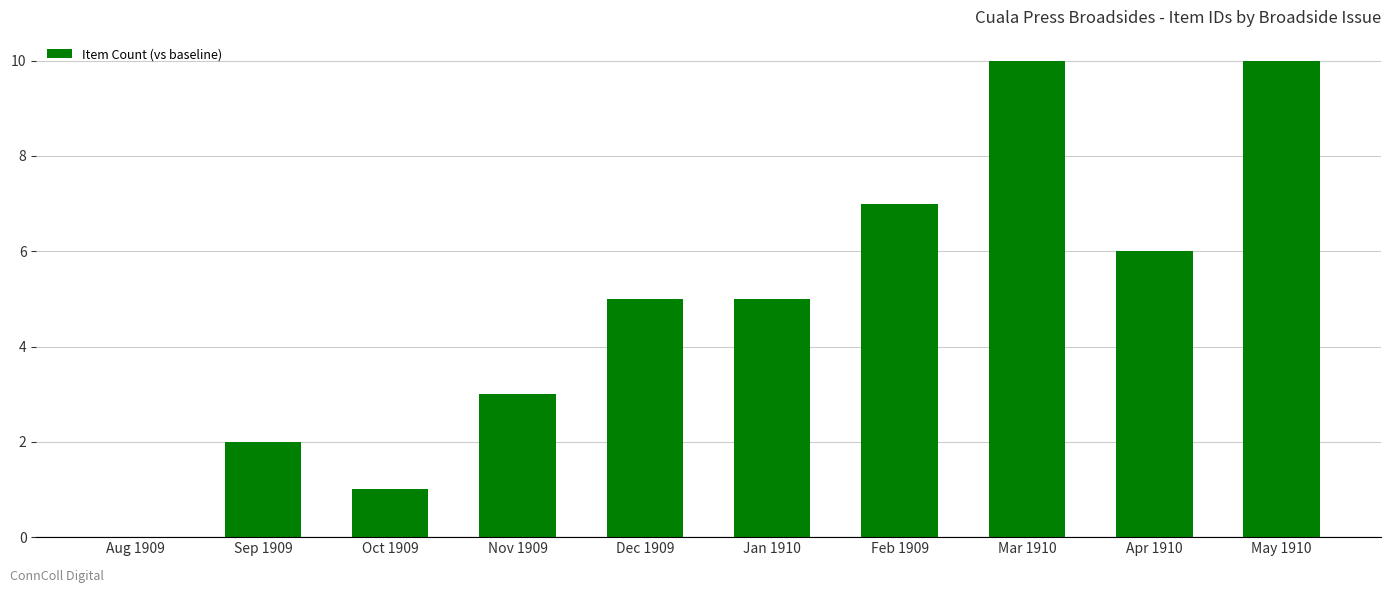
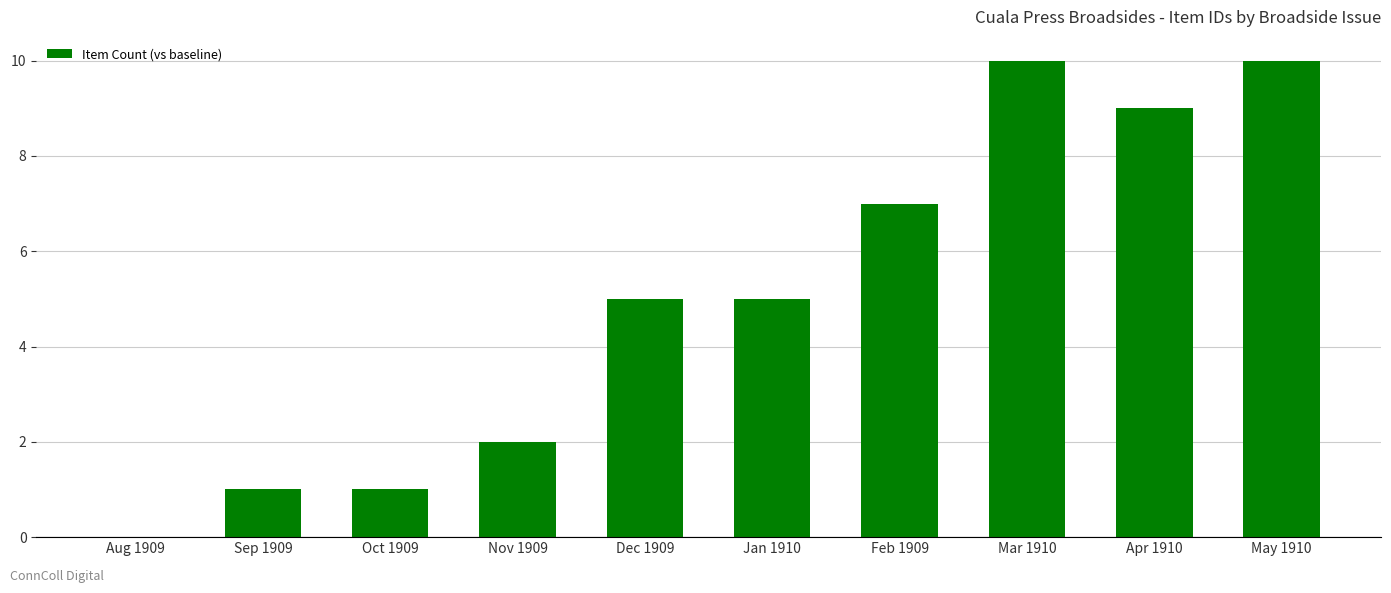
Sep 1909: 2.0 -> 1.0
Nov 1909: 3.0 -> 2.0
Apr 1910: 6.0 -> 9.0
